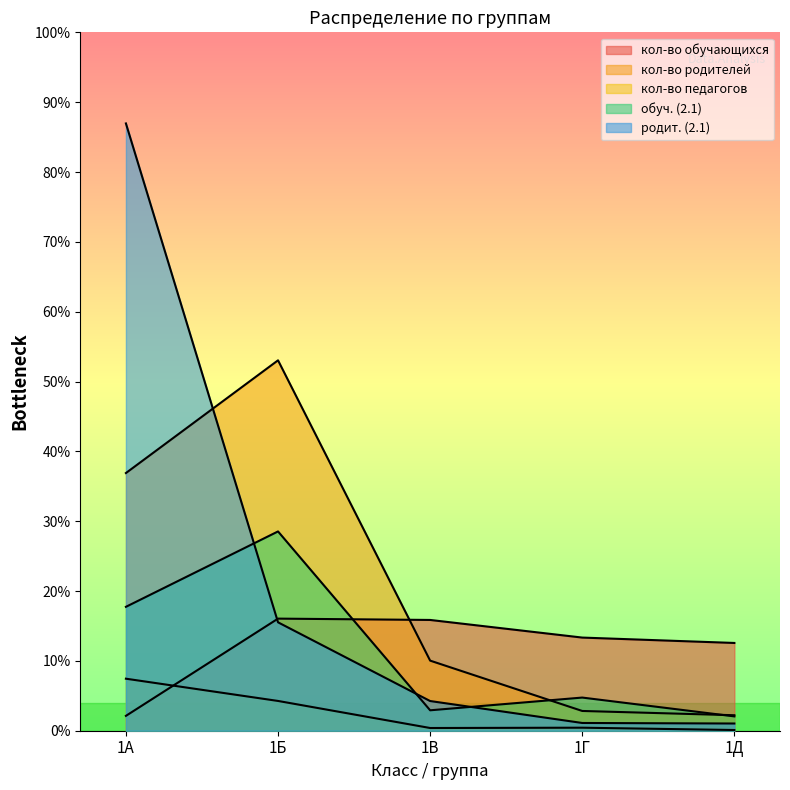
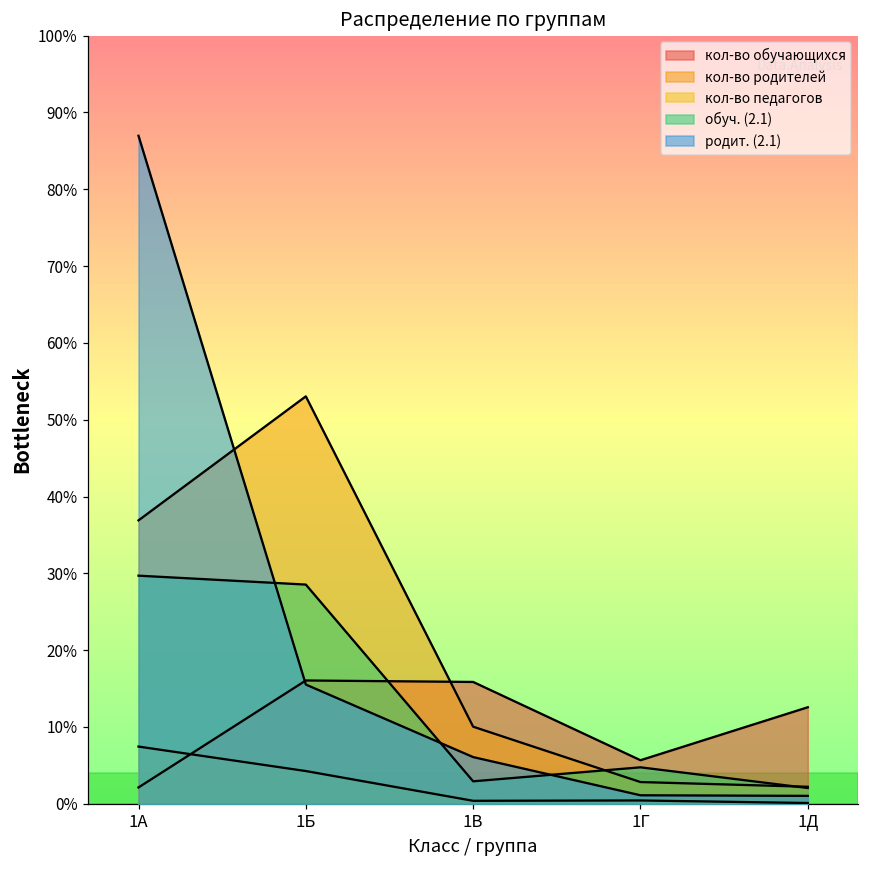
обуч. (2.1), 1А: 18% -> 30%
родит. (2.1), 1В: 4% -> 6%
кол-во обучающихся, 1Г: 13% -> 6%
